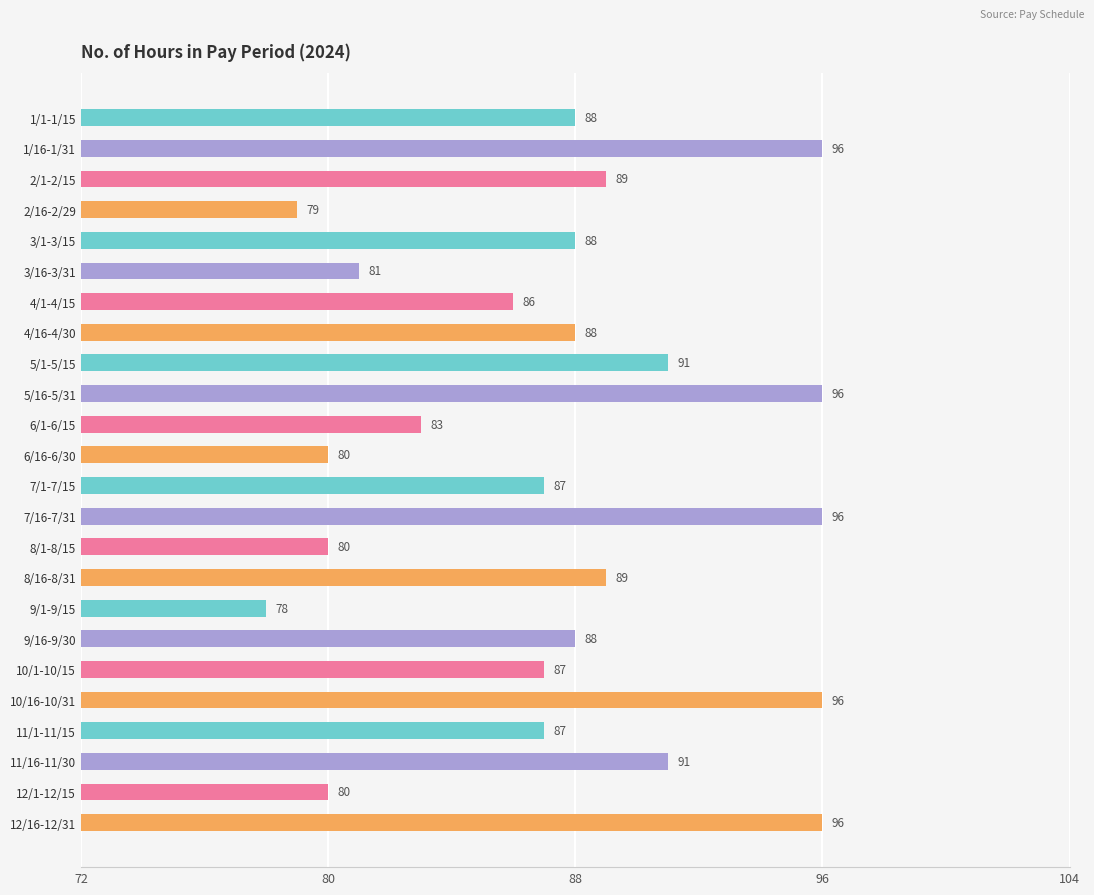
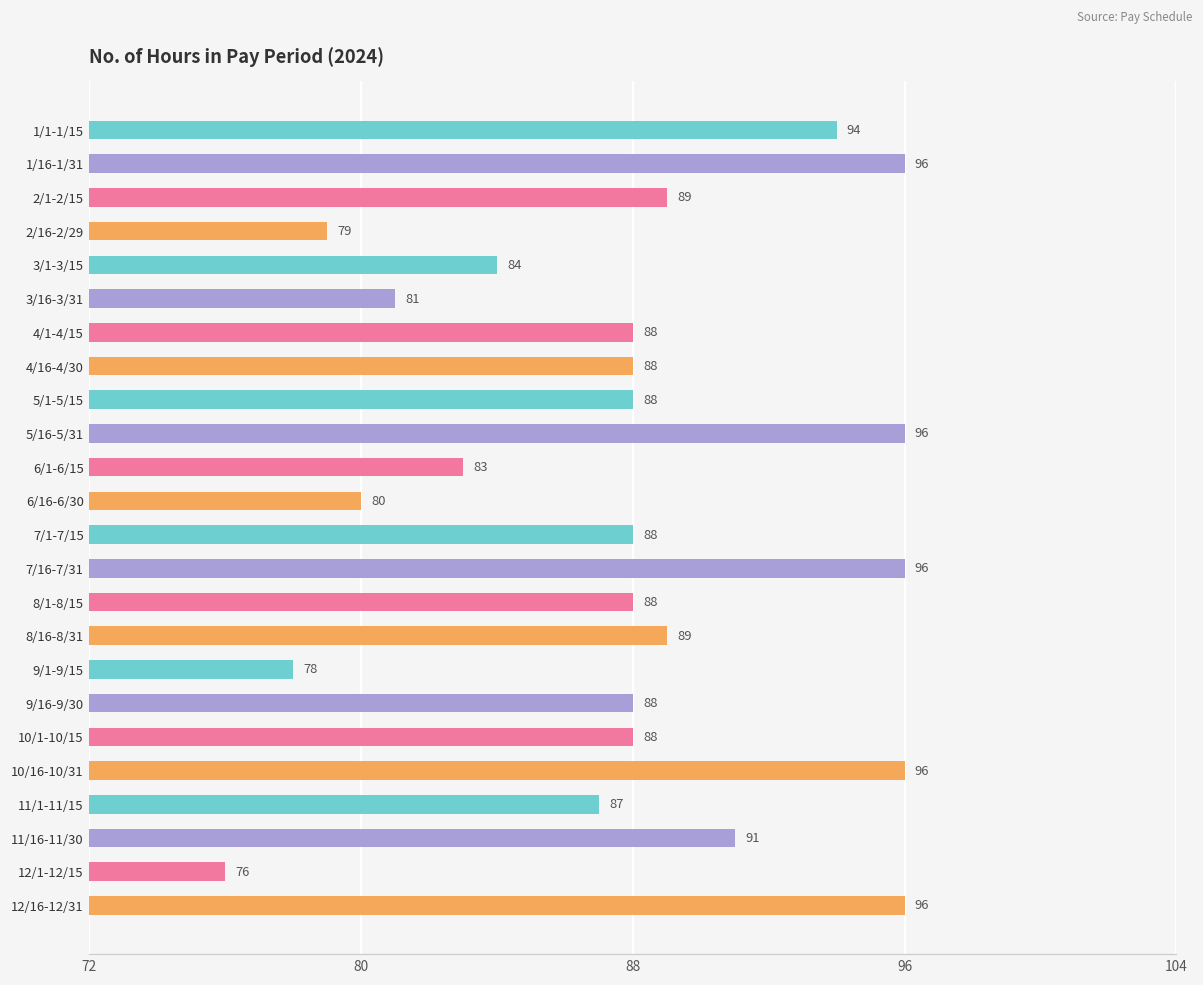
1/1-1/15: 88 -> 94
3/1-3/15: 88 -> 84
4/1-4/15: 86 -> 88
5/1-5/15: 91 -> 88
7/1-7/15: 87 -> 88
8/1-8/15: 80 -> 88
10/1-10/15: 87 -> 88
12/1-12/15: 80 -> 76
